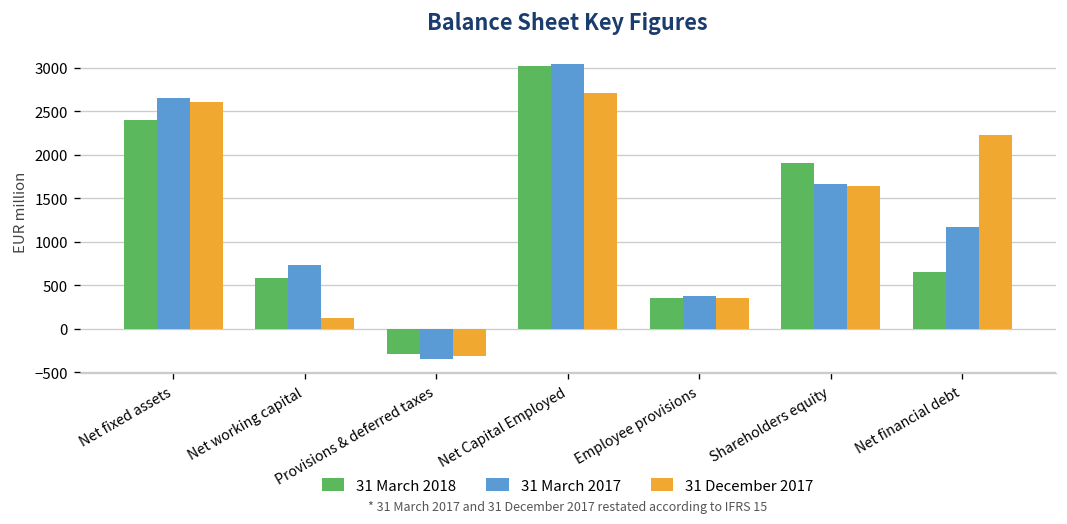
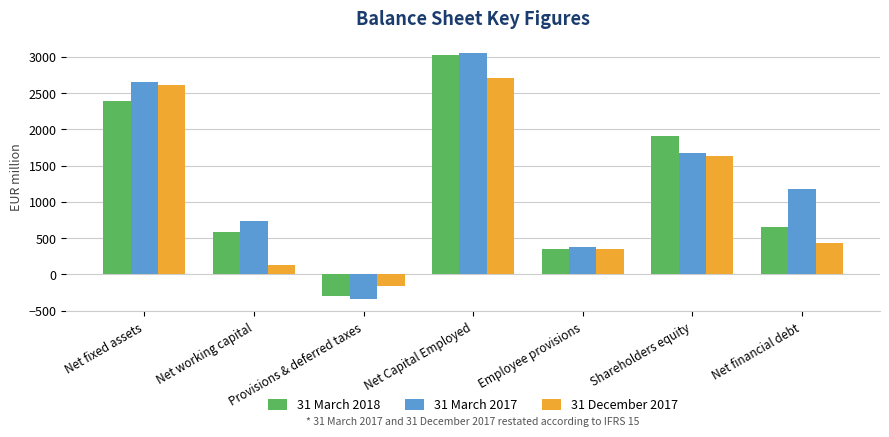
31 December 2017, Provisions & deferred taxes: -300 -> -200
31 December 2017, Net financial debt: 2200 -> 400
